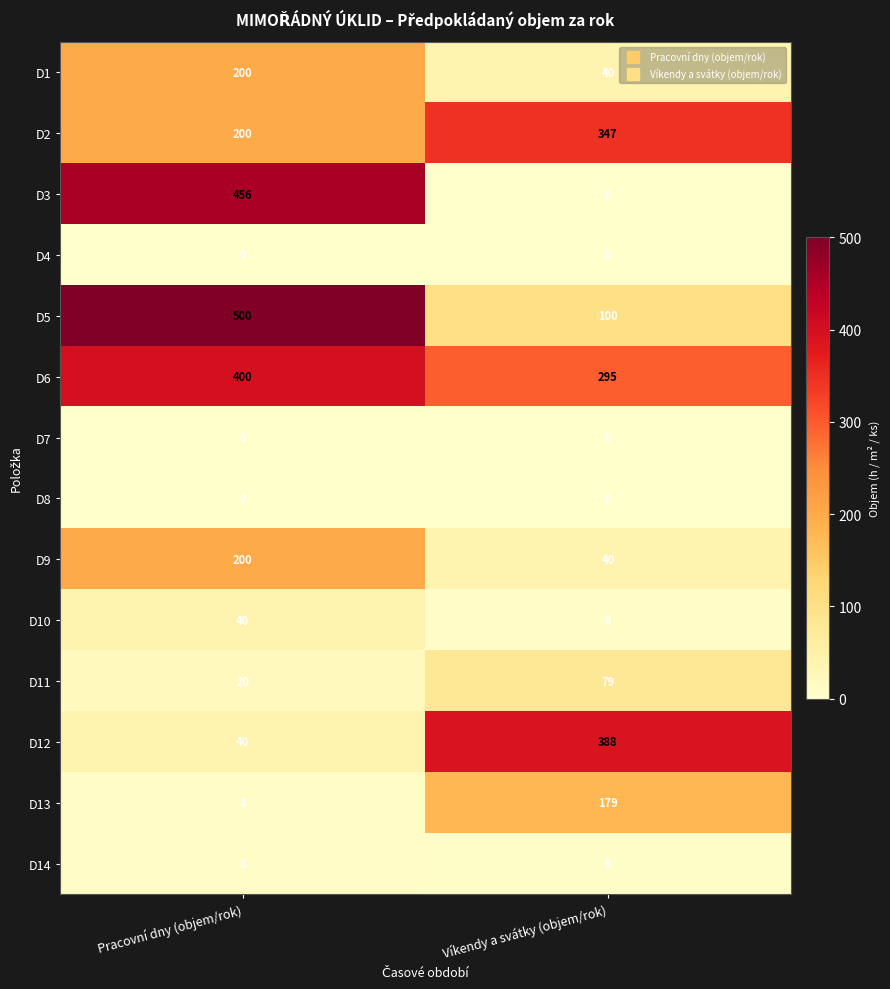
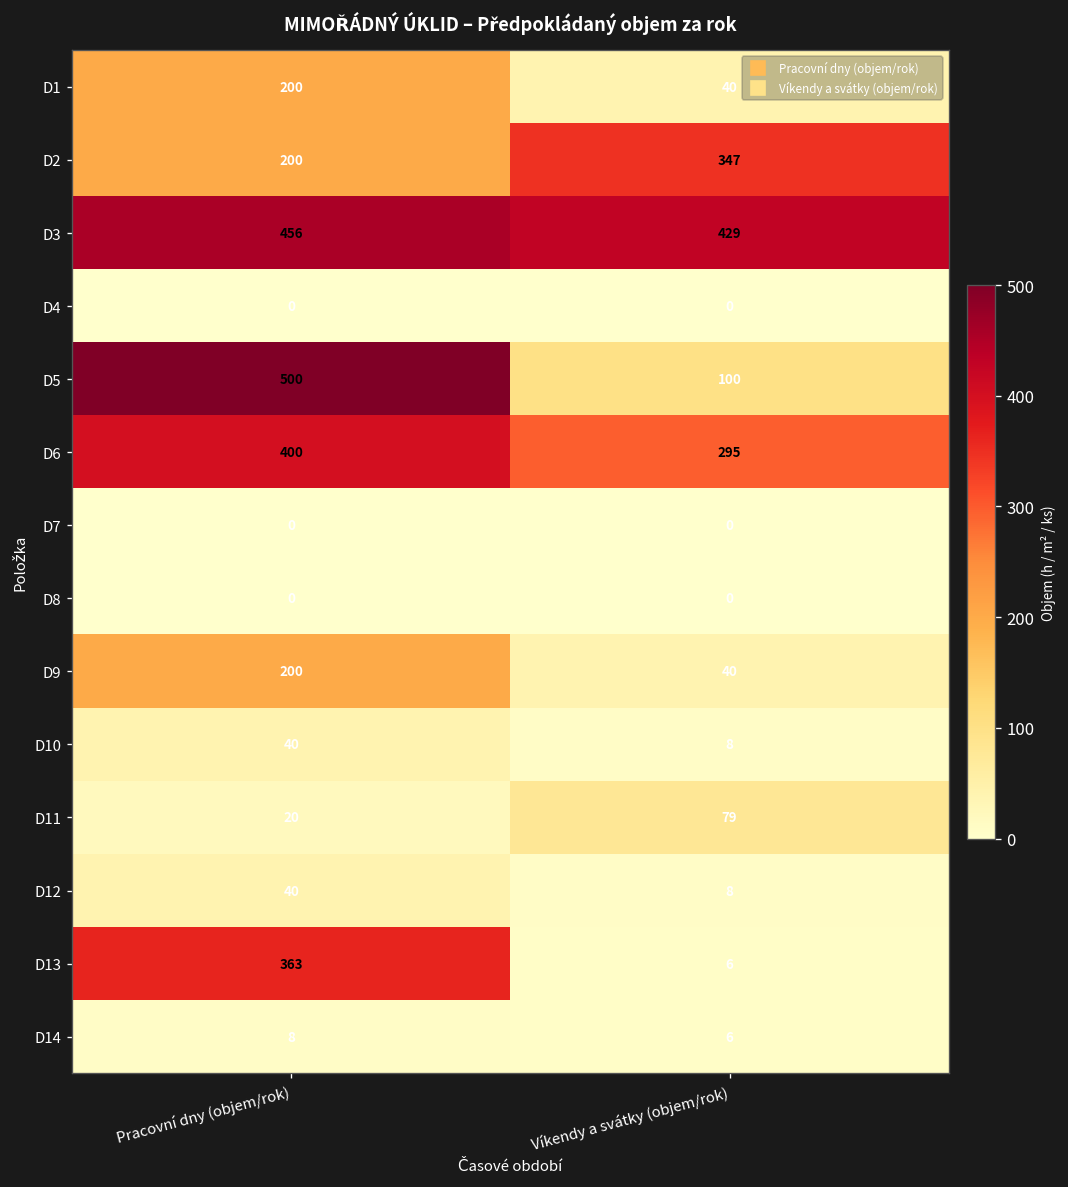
D3, Víkendy a svátky (objem/rok): 0 -> 429
D12, Víkendy a svátky (objem/rok): 388 -> 8
D13, Pracovní dny (objem/rok): 8 -> 363
D13, Víkendy a svátky (objem/rok): 179 -> 6
